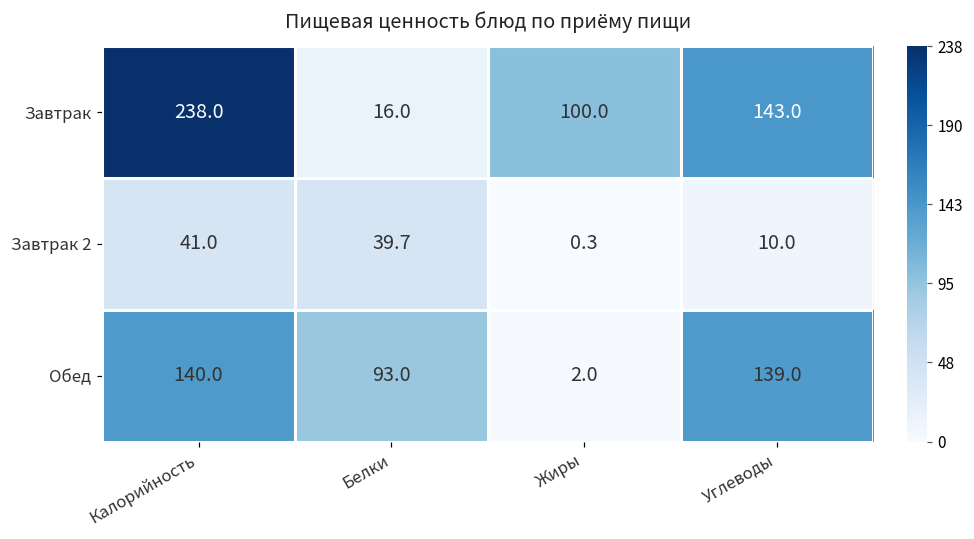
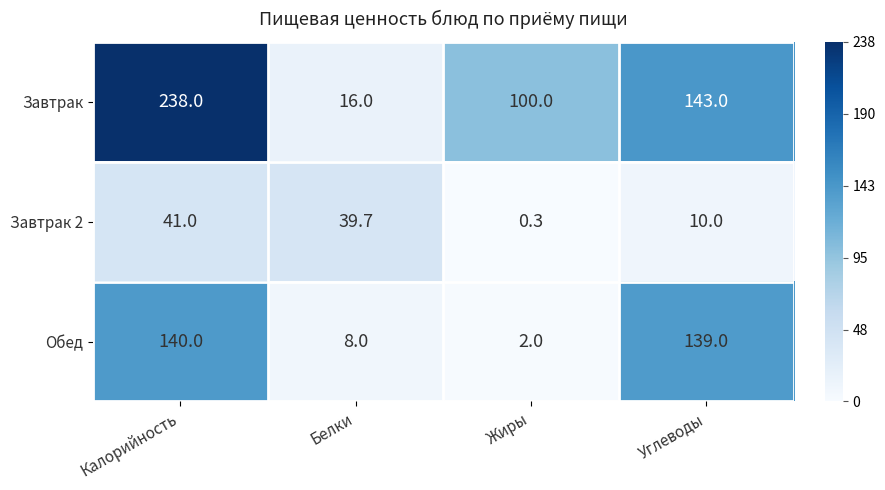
Обед, Белки: 93.0 -> 8.0
